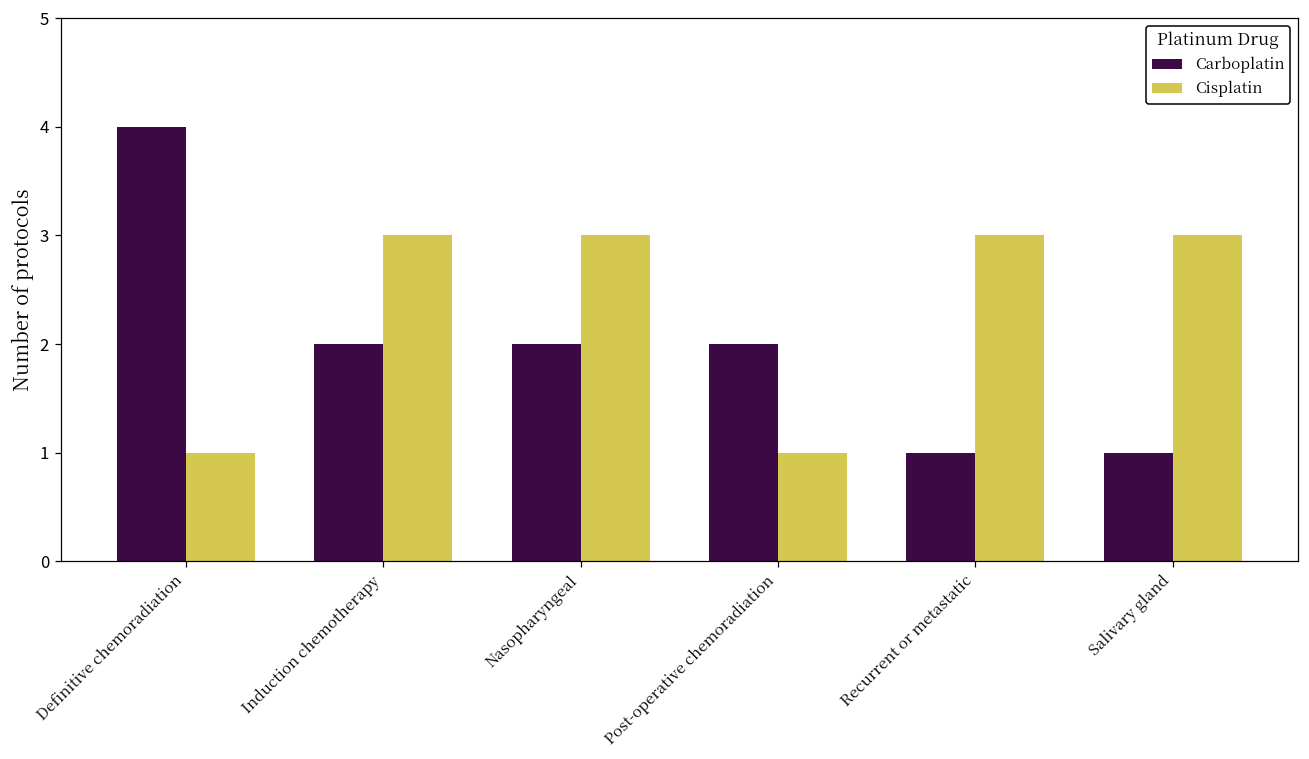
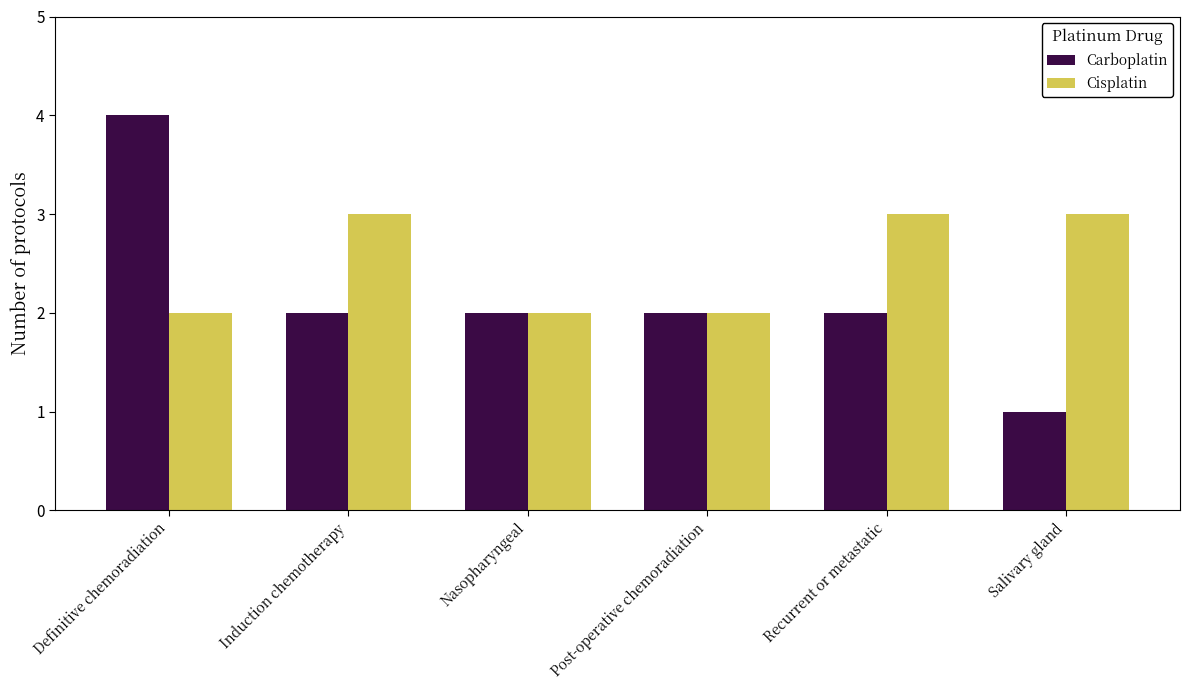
Cisplatin, Definitive chemoradiation: 1 -> 2
Cisplatin, Nasopharyngeal: 3 -> 2
Cisplatin, Post-operative chemoradiation: 1 -> 2
Carboplatin, Recurrent or metastatic: 1 -> 2
